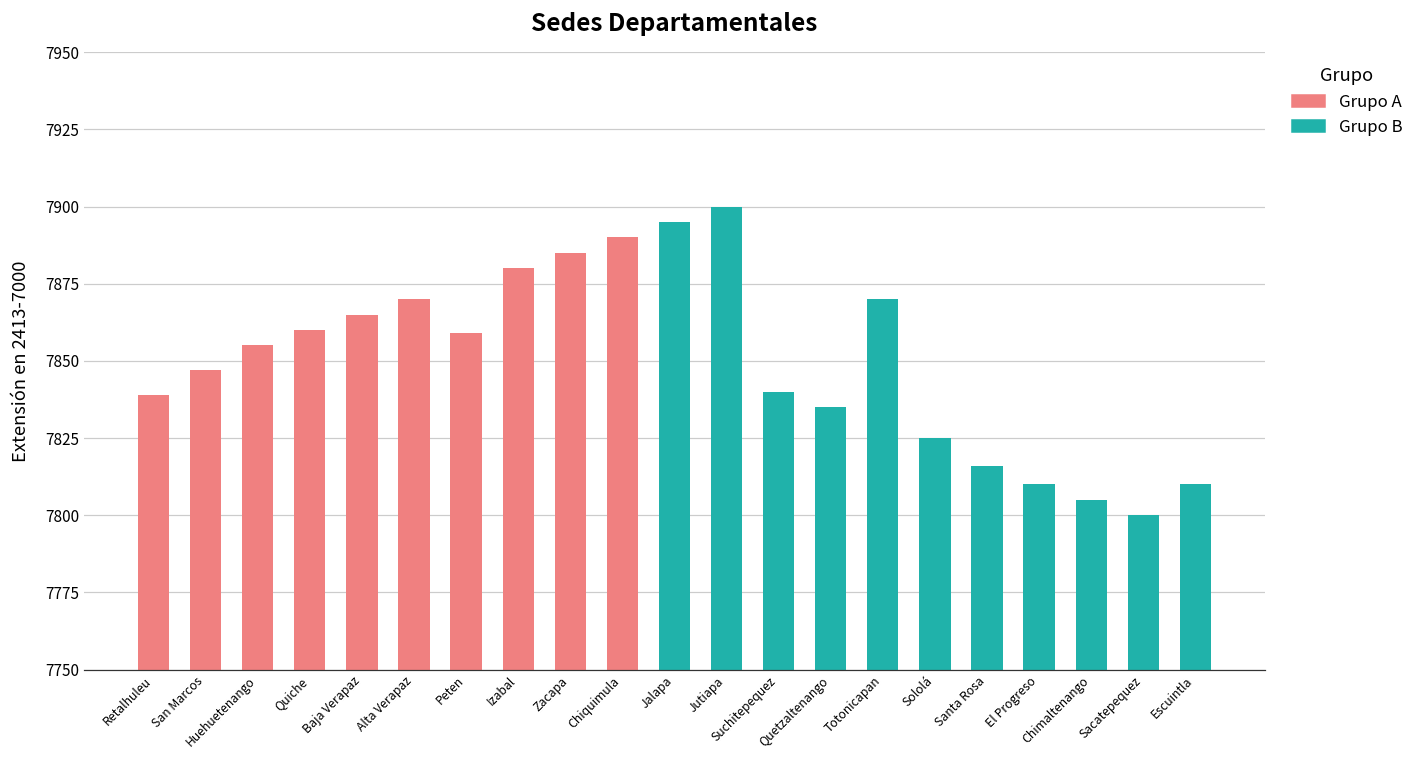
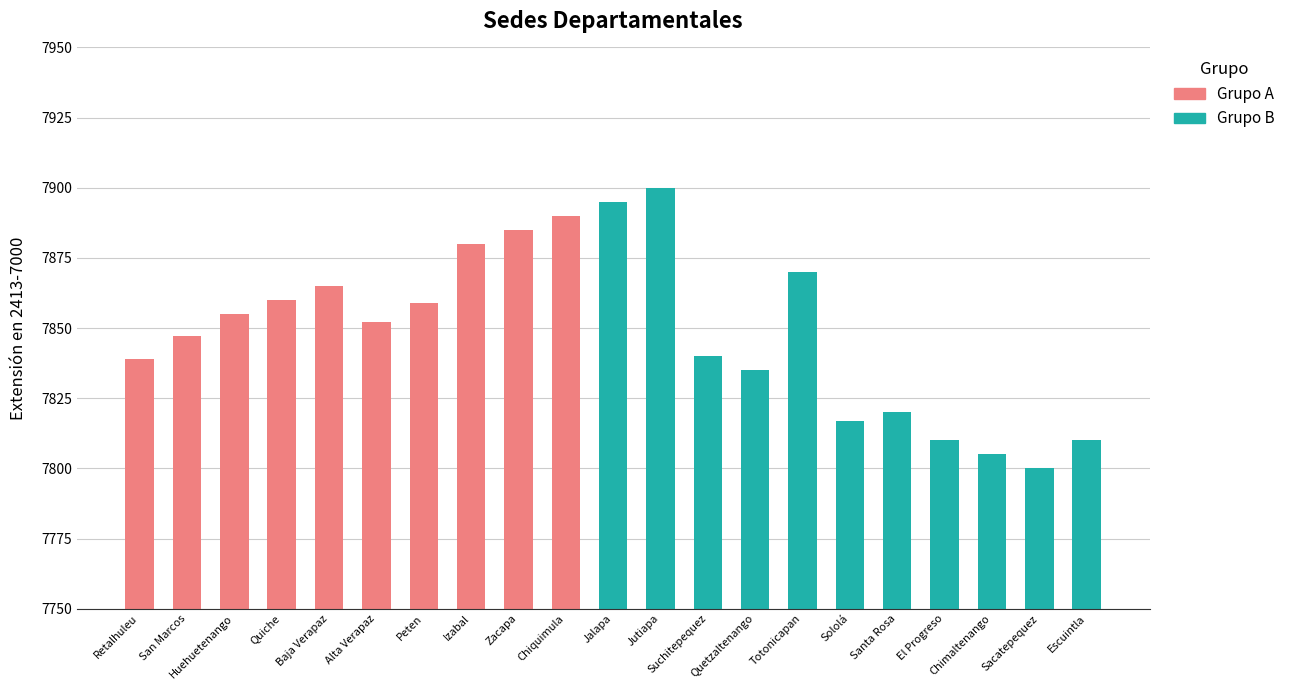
Grupo A, Alta Verapaz: 7870 -> 7852
Grupo B, Sololá: 7825 -> 7817
Grupo B, Santa Rosa: 7816 -> 7820
